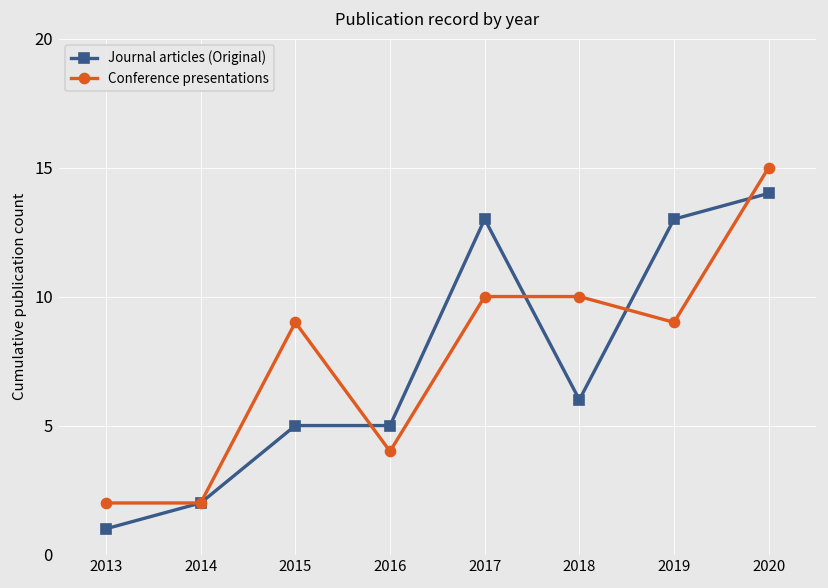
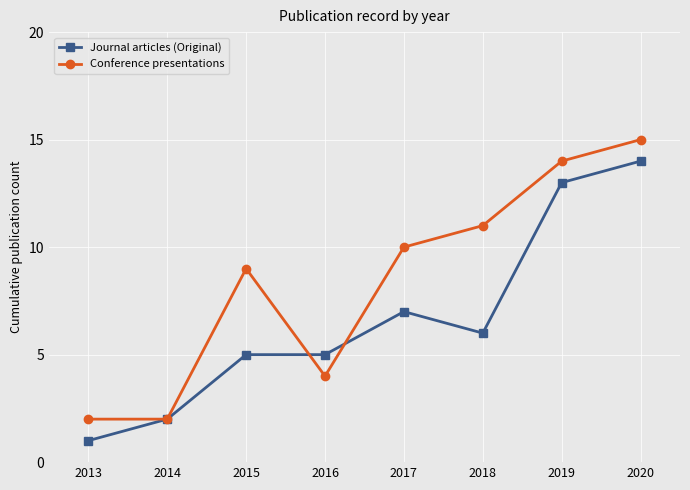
Journal articles (Original), 2017: 13 -> 7
Conference presentations, 2018: 10 -> 11
Conference presentations, 2019: 9 -> 14
